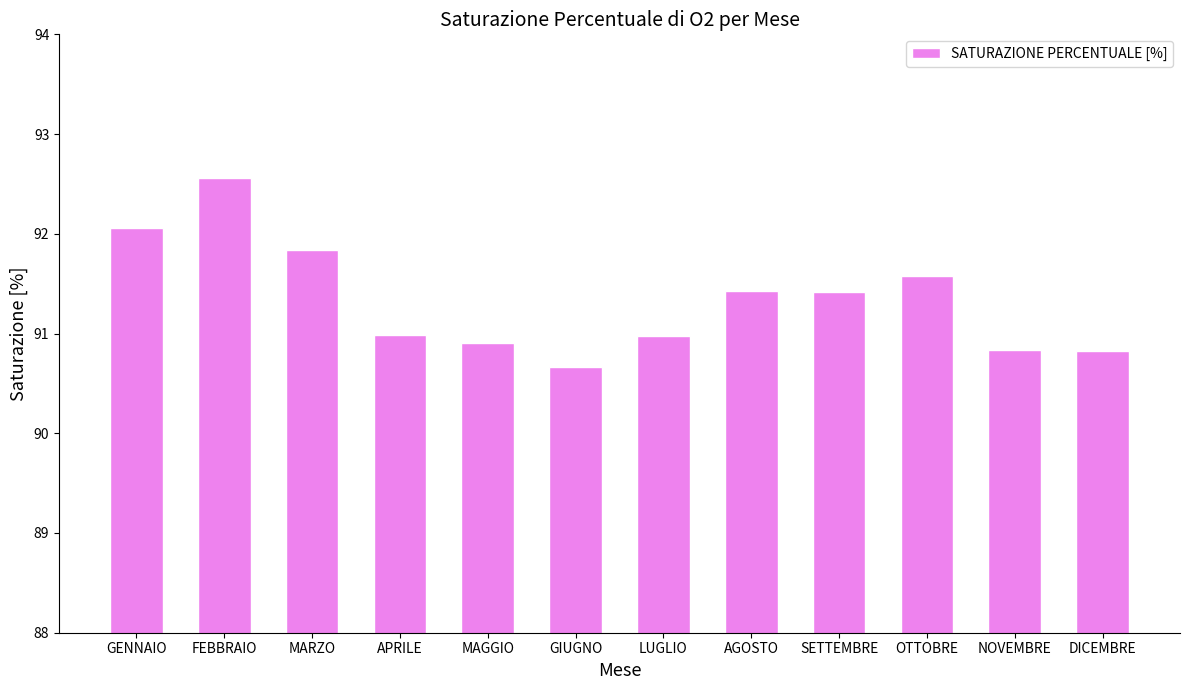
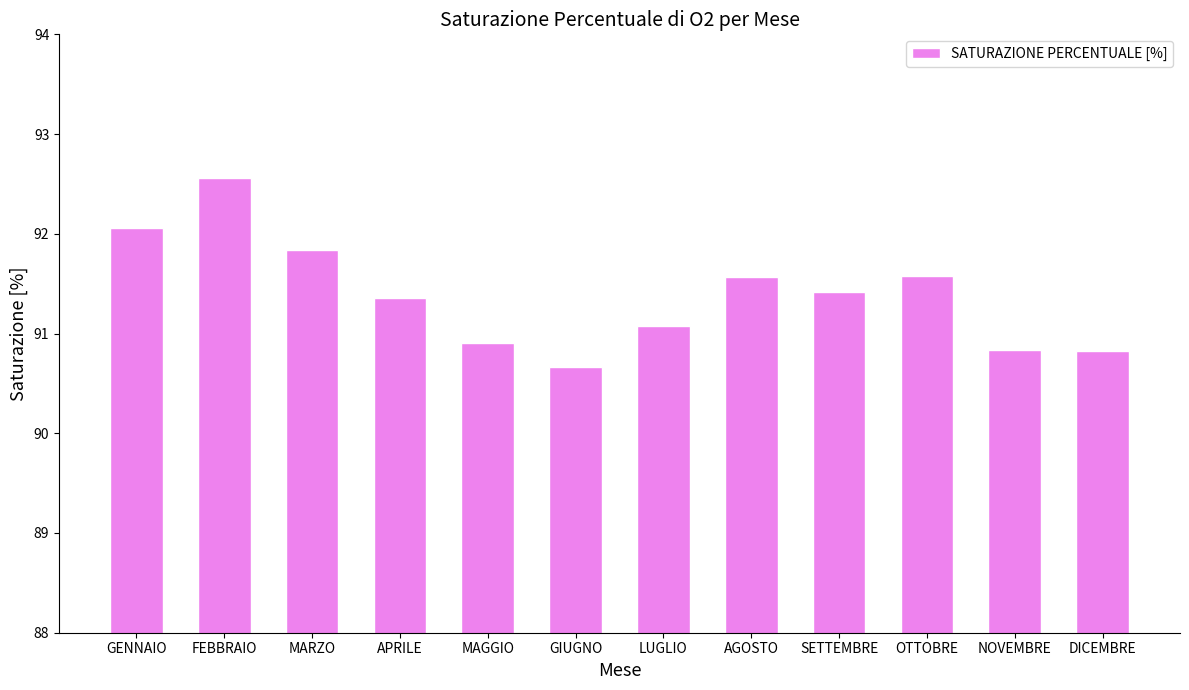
APRILE: 91.0 -> 91.4
LUGLIO: 91.0 -> 91.1
AGOSTO: 91.4 -> 91.6
